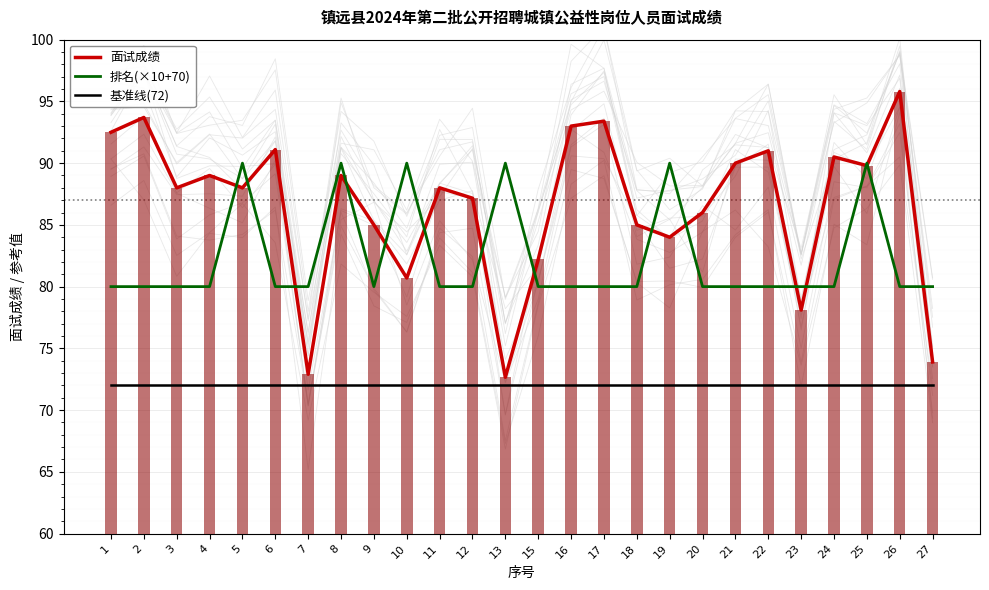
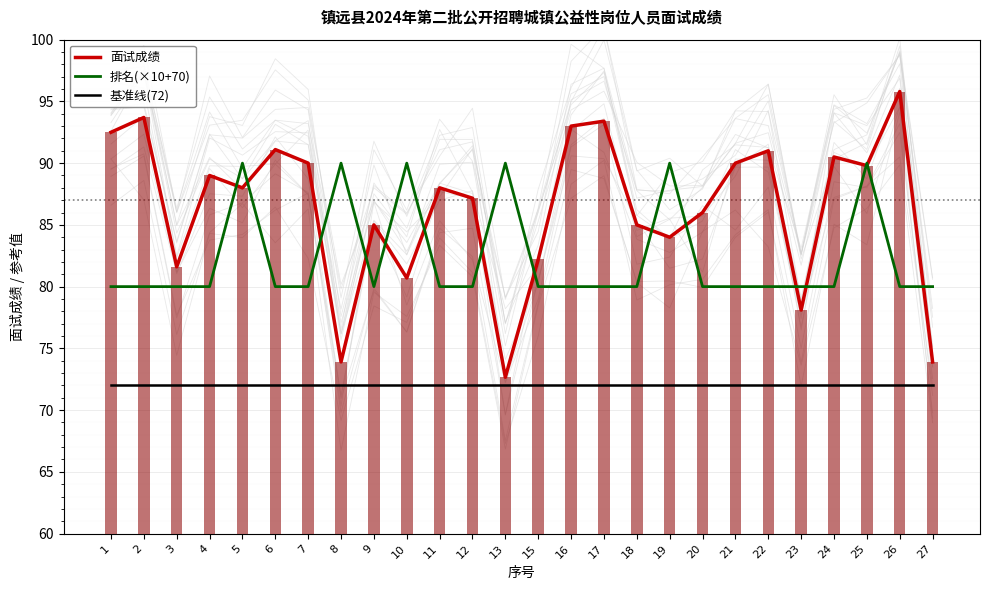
面试成绩, 3: 88.0 -> 81.6
面试成绩, 7: 72.9 -> 90.0
面试成绩, 8: 89.0 -> 73.9
